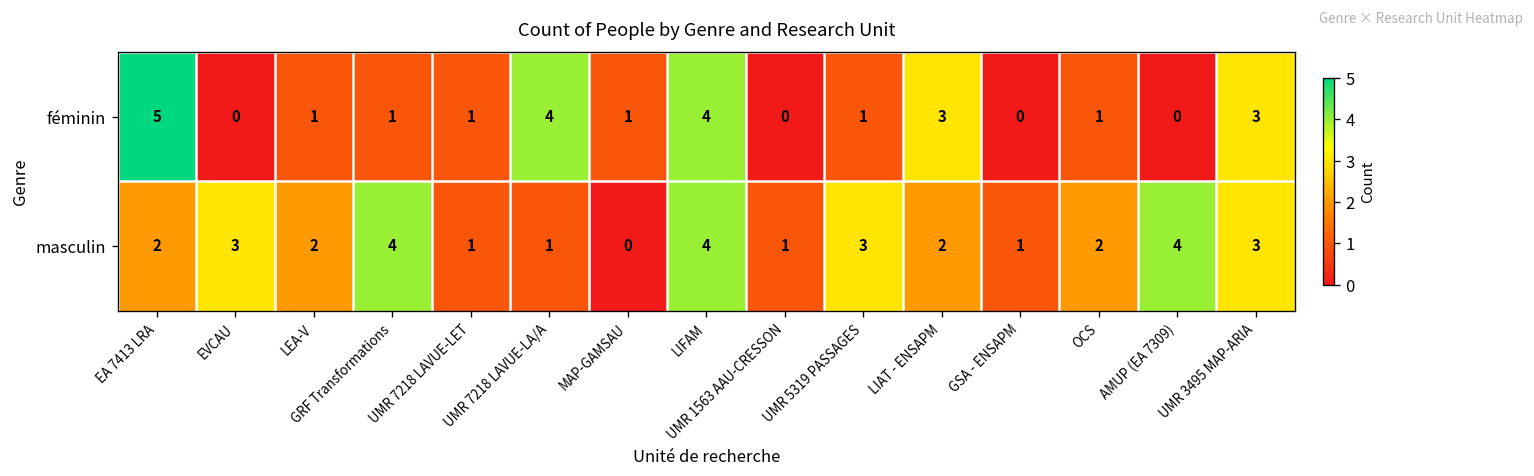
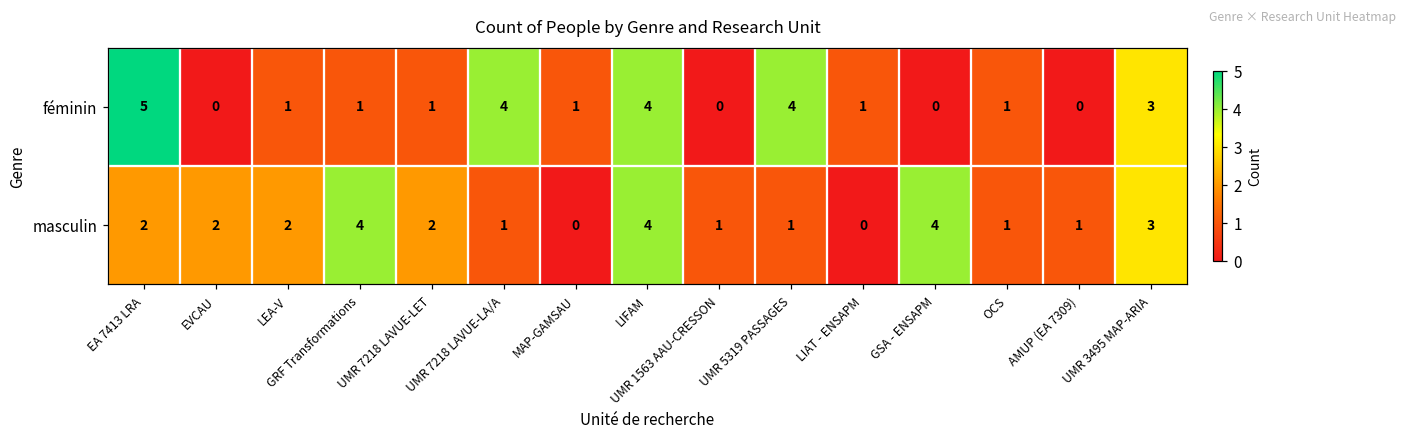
féminin, UMR 5319 PASSAGES: 1 -> 4
féminin, LIAT - ENSAPM: 3 -> 1
masculin, EVCAU: 3 -> 2
masculin, UMR 7218 LAVUE-LET: 1 -> 2
masculin, UMR 5319 PASSAGES: 3 -> 1
masculin, LIAT - ENSAPM: 2 -> 0
masculin, GSA - ENSAPM: 1 -> 4
masculin, OCS: 2 -> 1
masculin, AMUP (EA 7309): 4 -> 1
